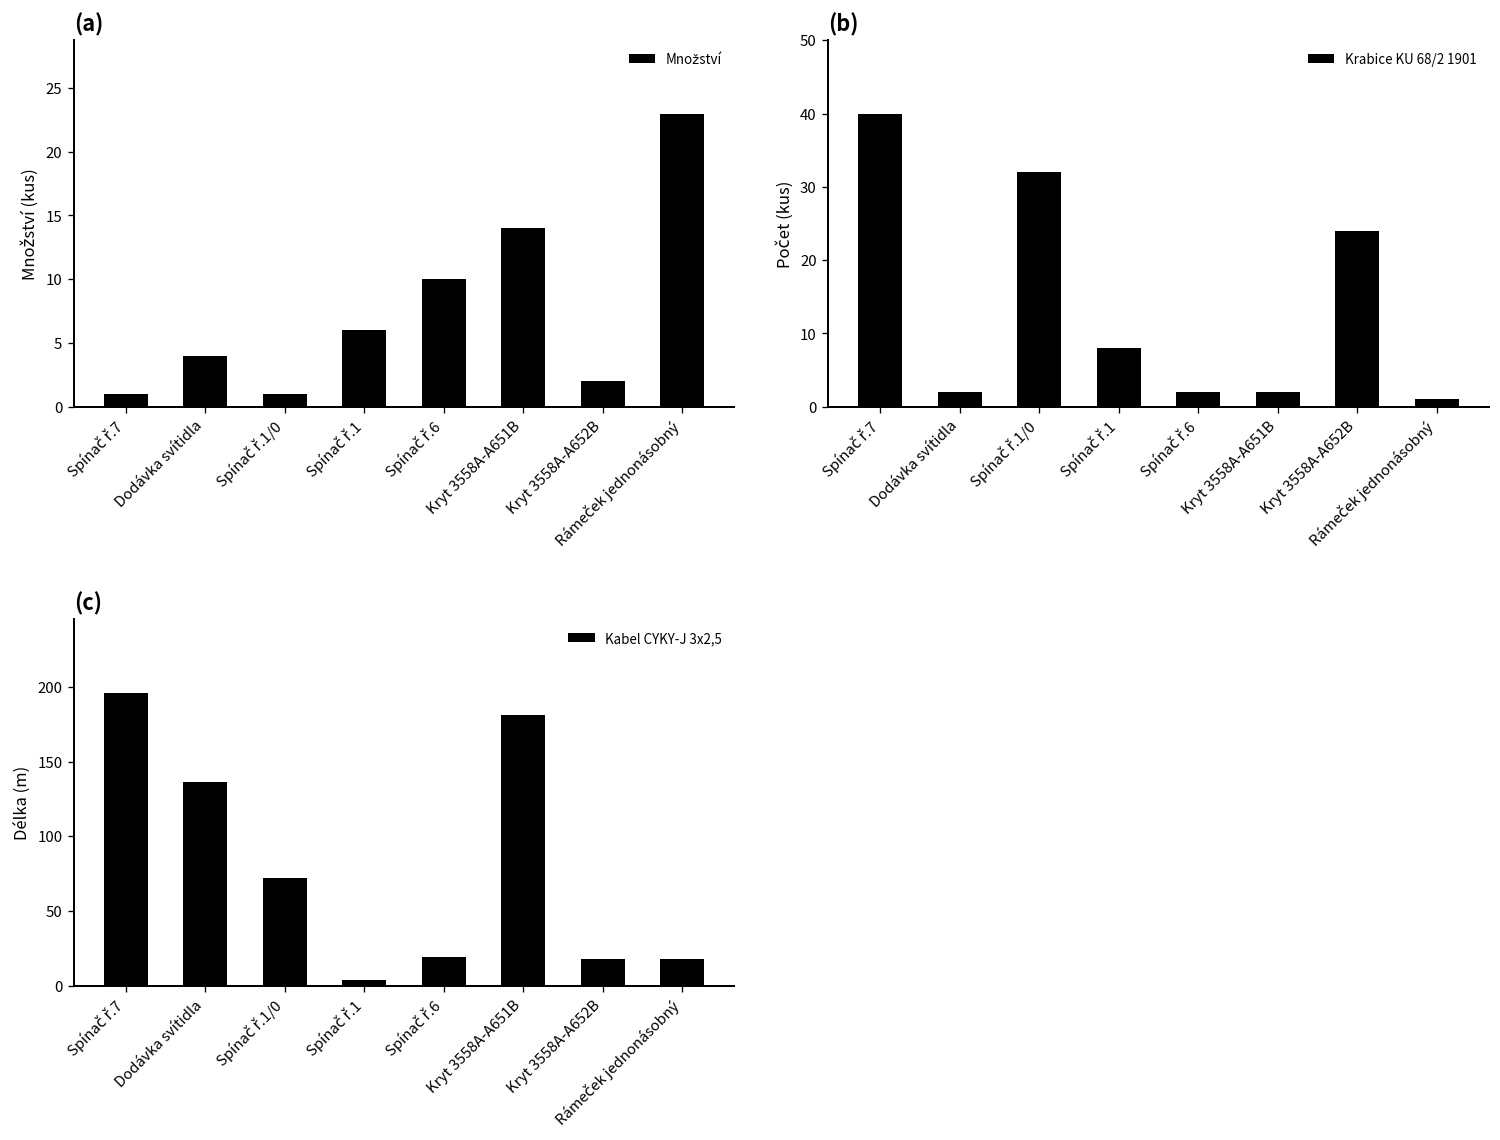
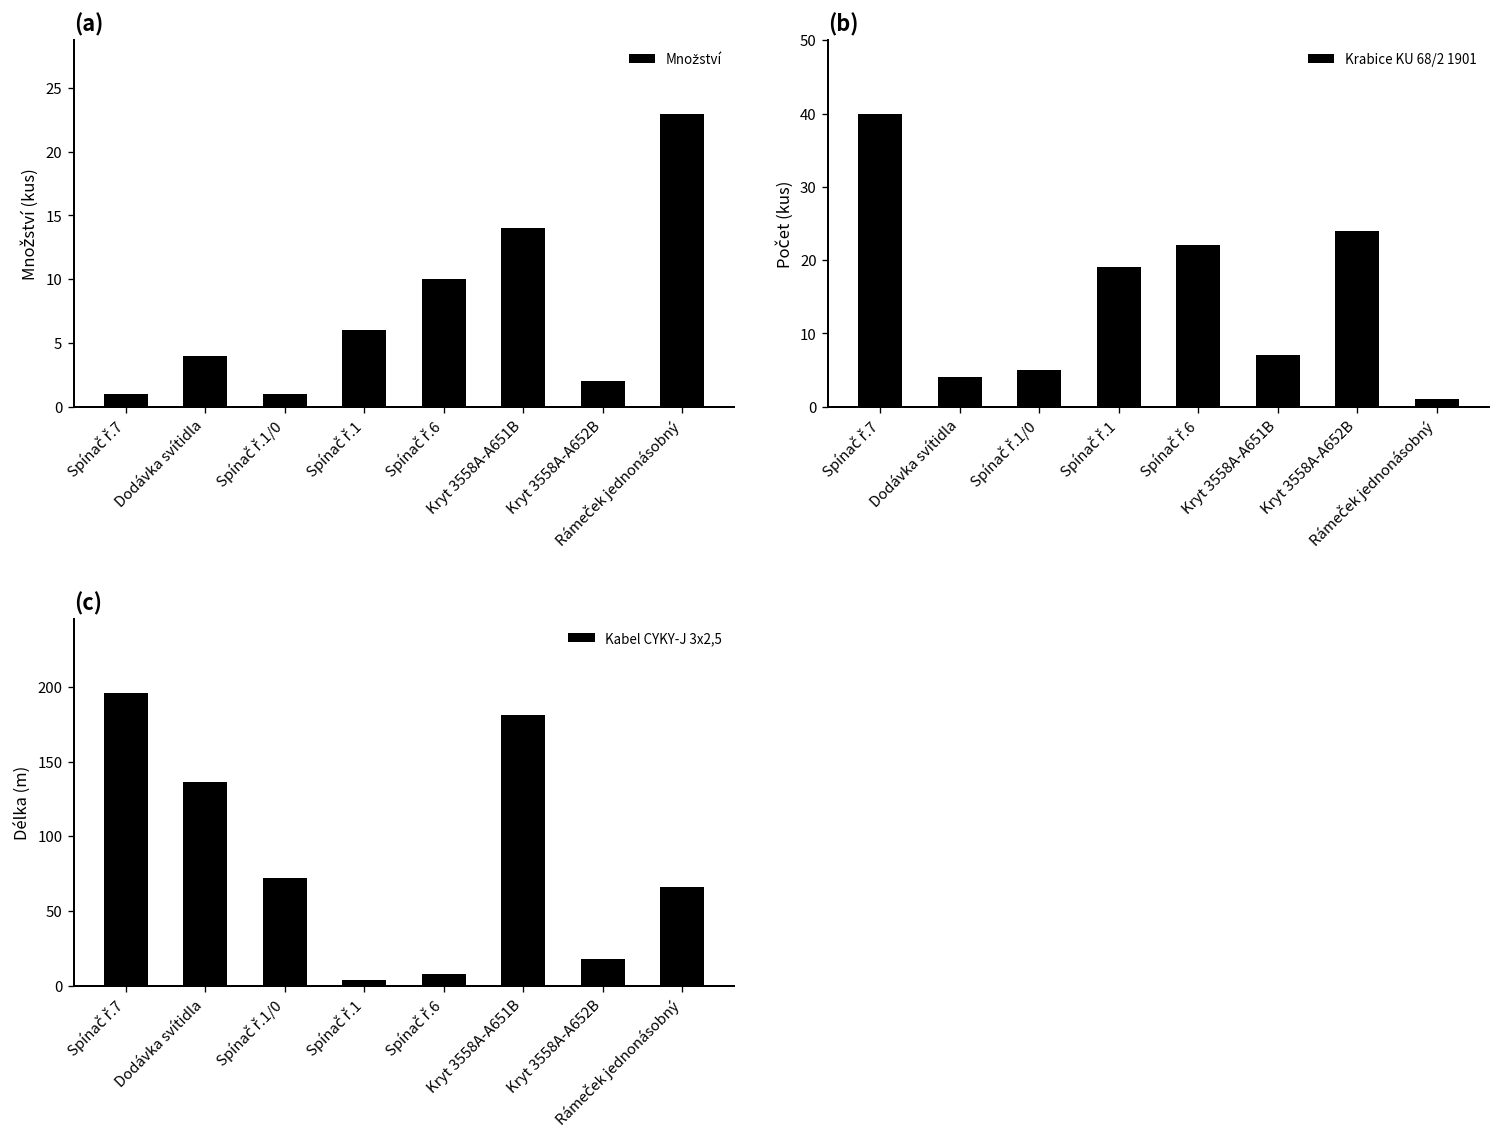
(b), Dodávka svítidla: 2 -> 4
(b), Spínač ř.1/0: 32 -> 5
(b), Spínač ř.1: 8 -> 19
(b), Spínač ř.6: 2 -> 22
(b), Kryt 3558A-A651B: 2 -> 7
(c), Spínač ř.6: 19 -> 8
(c), Rámeček jednonásobný: 18 -> 66
